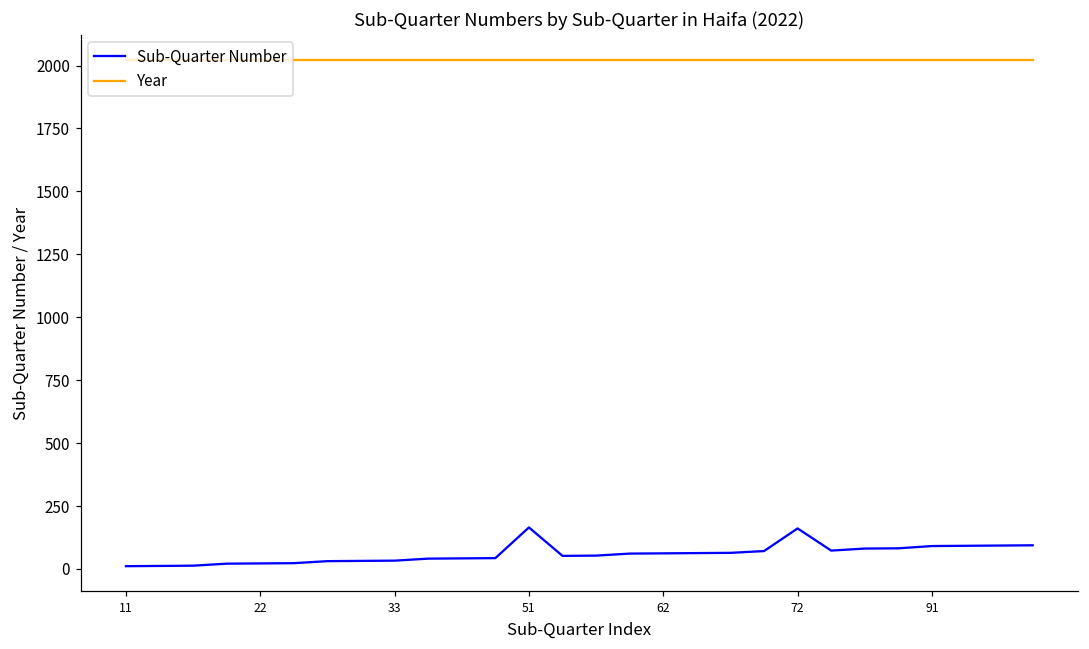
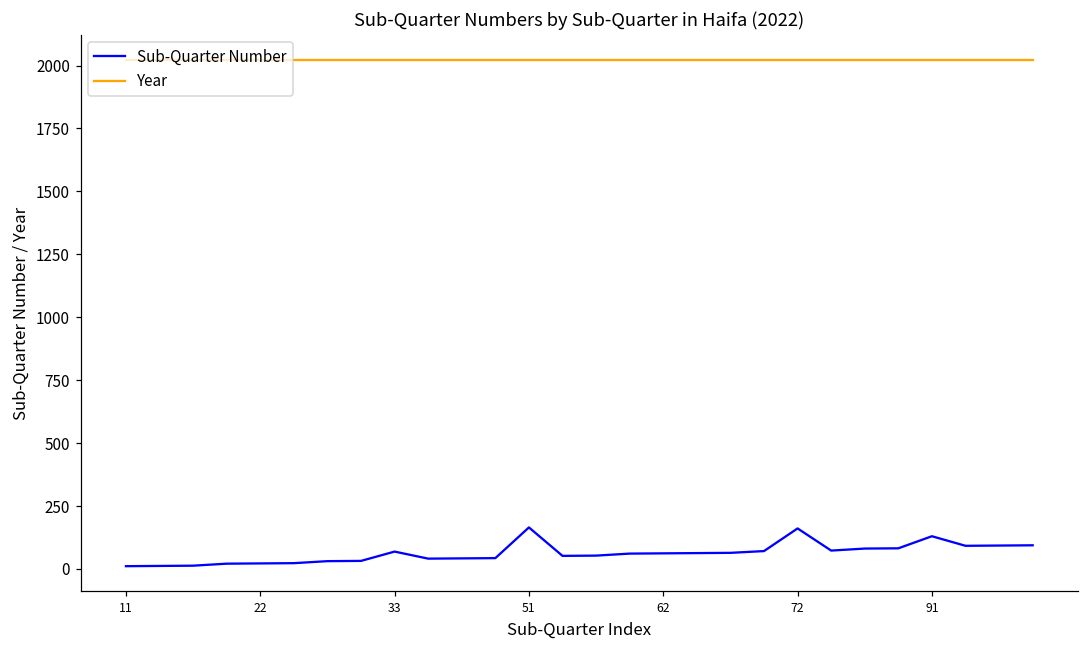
Sub-Quarter Number, 33: 30 -> 70
Sub-Quarter Number, 91: 90 -> 130
